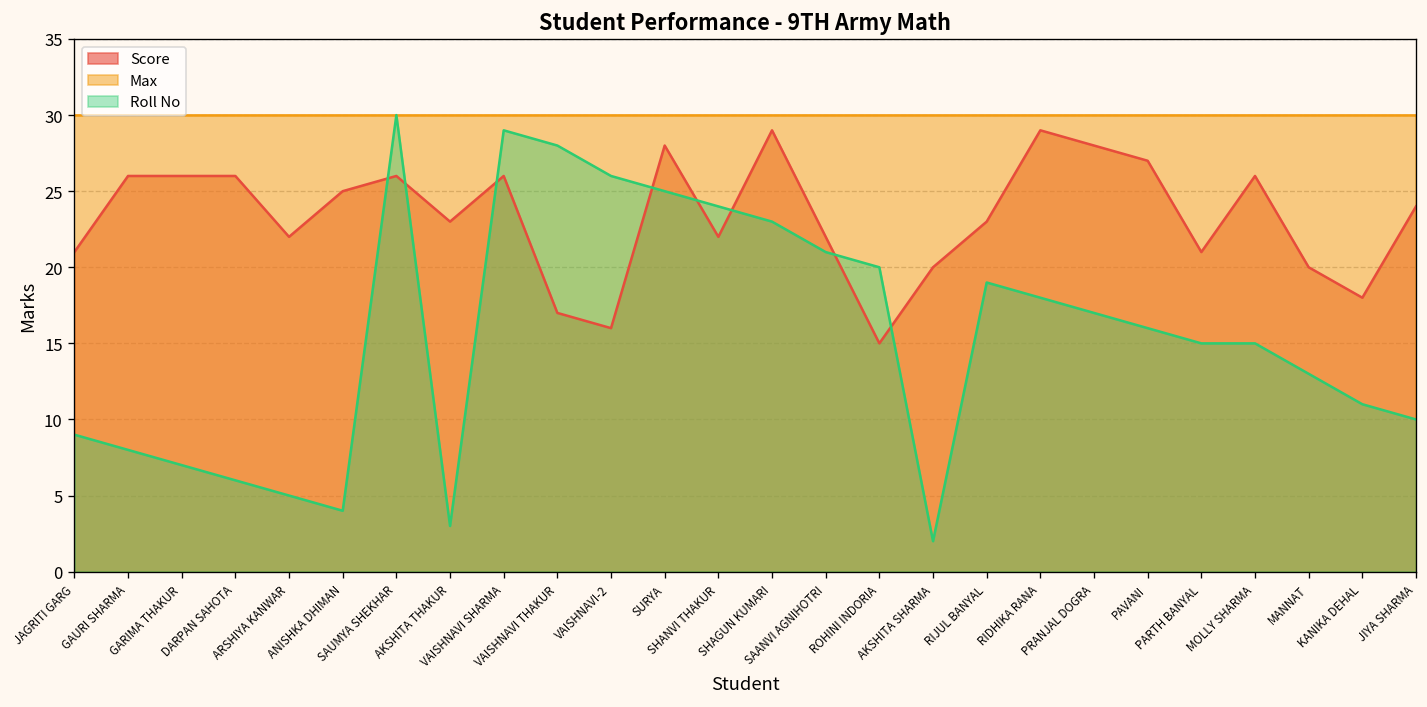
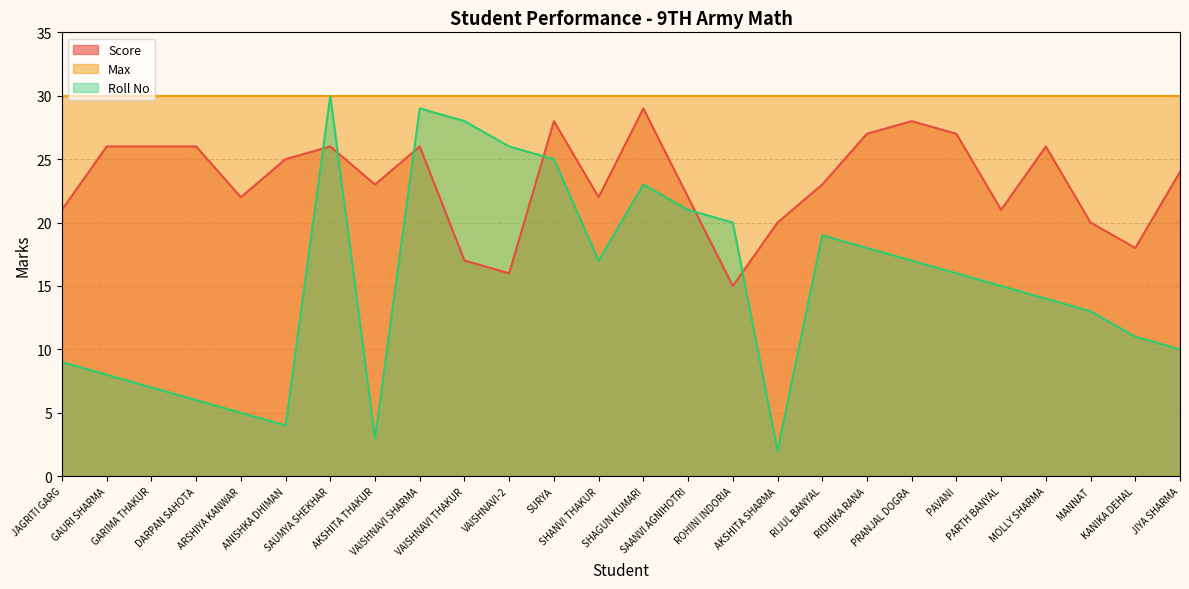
Roll No, SHANVI THAKUR: 24 -> 17
Score, RIDHIKA RANA: 29 -> 27
Roll No, MOLLY SHARMA: 15 -> 14
